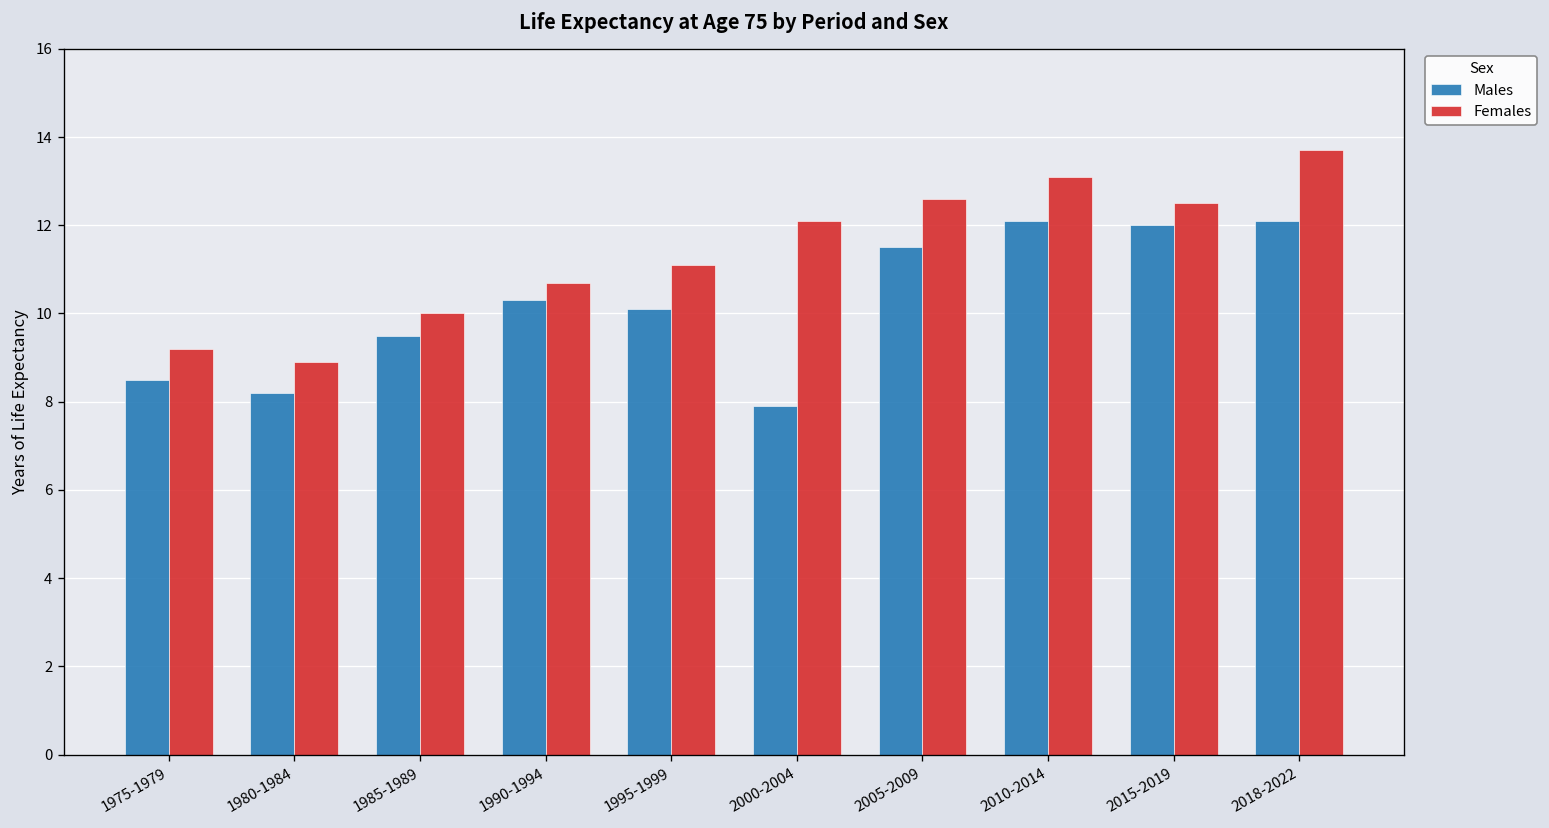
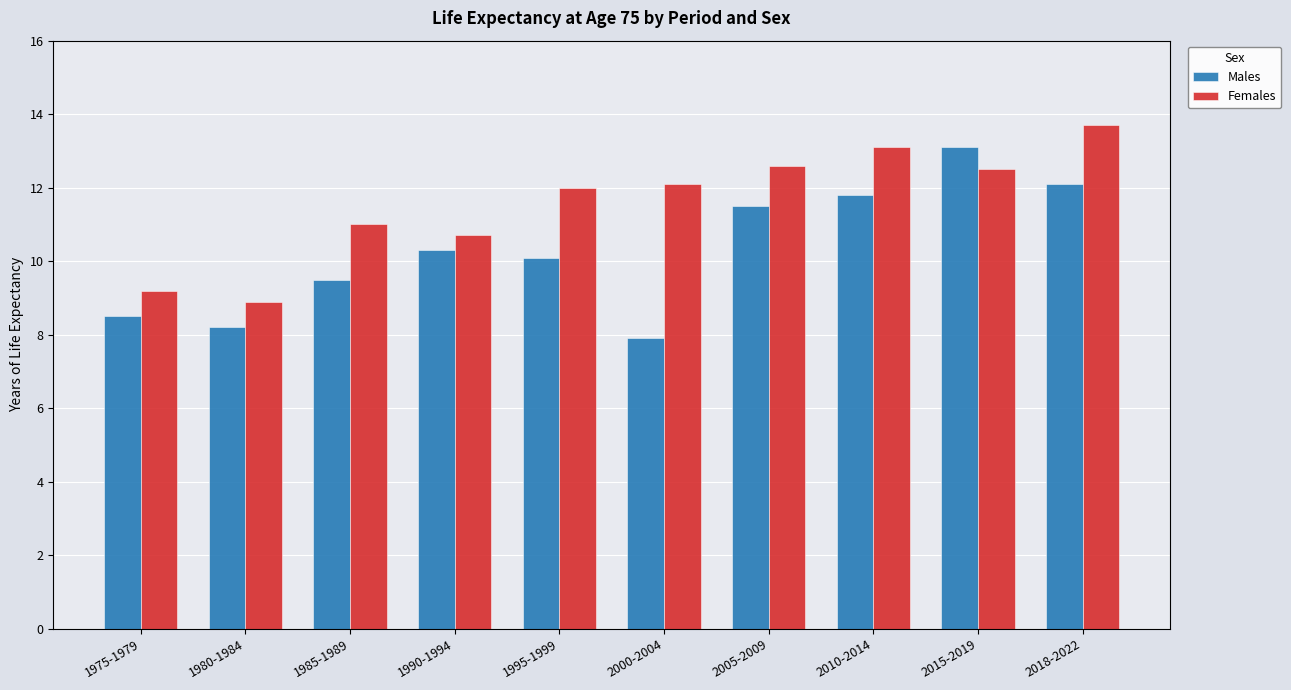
Females, 1985-1989: 10 -> 11
Females, 1995-1999: 11.1 -> 12.0
Males, 2010-2014: 12.1 -> 11.8
Males, 2015-2019: 12.0 -> 13.1
